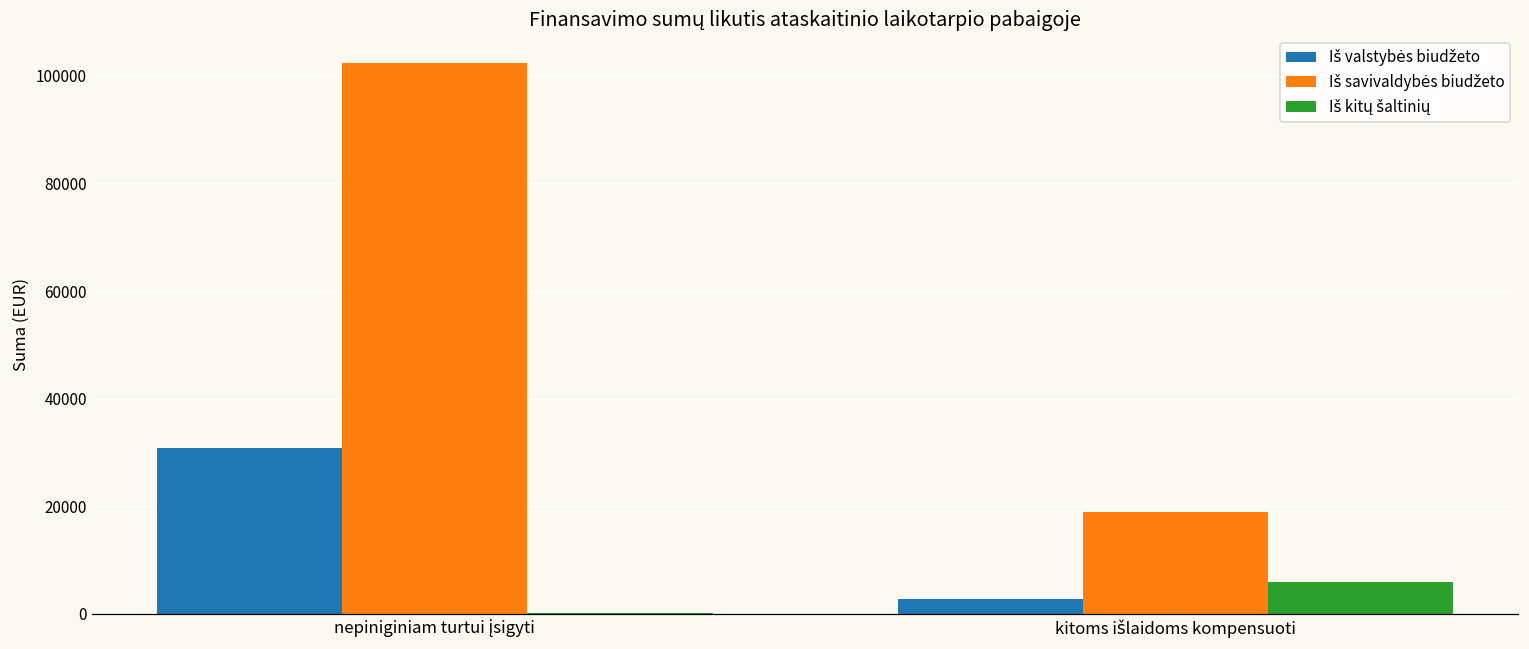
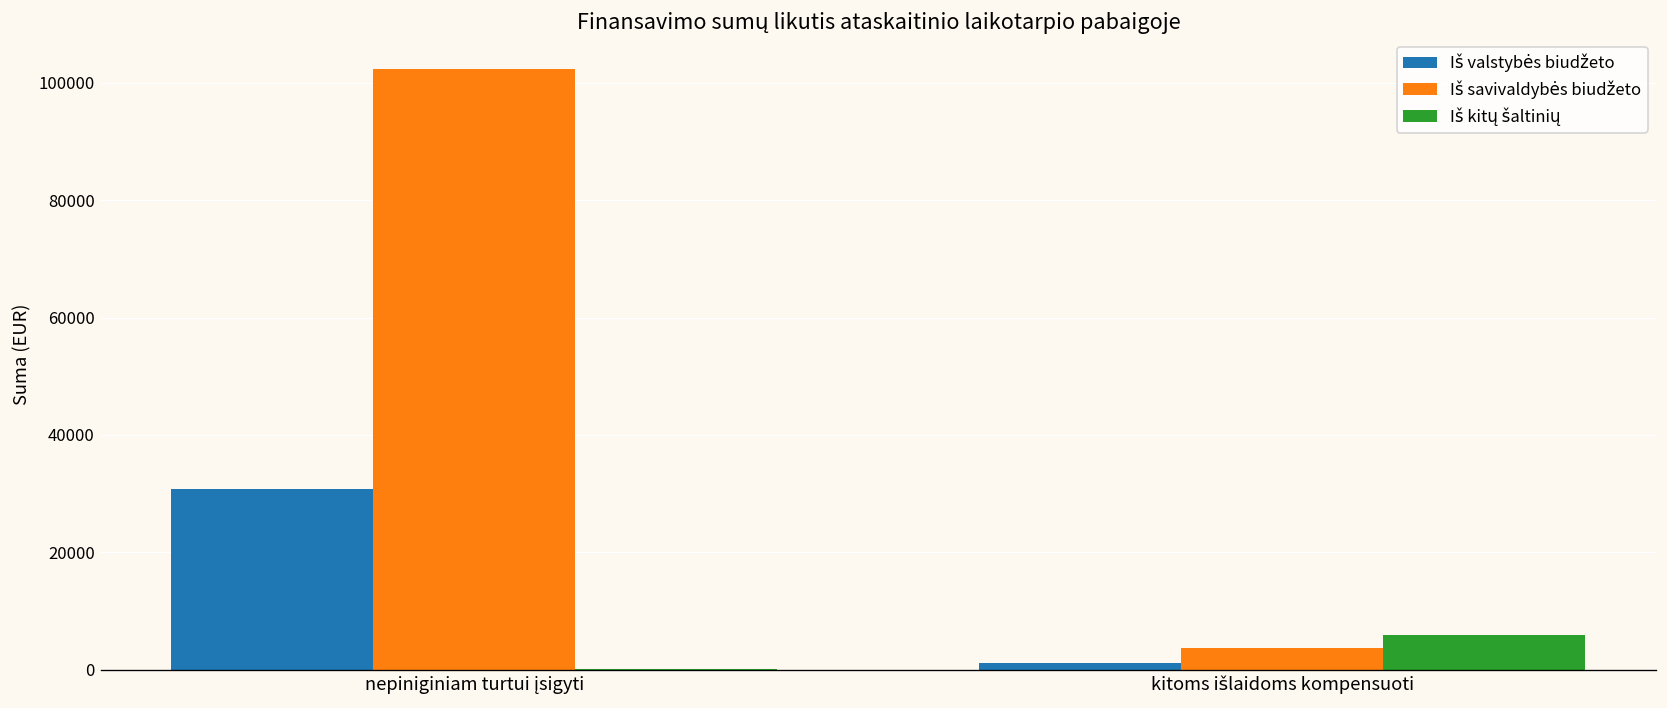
Iš valstybės biudžeto, kitoms išlaidoms kompensuoti: 3000 -> 1000
Iš savivaldybės biudžeto, kitoms išlaidoms kompensuoti: 19000 -> 4000
